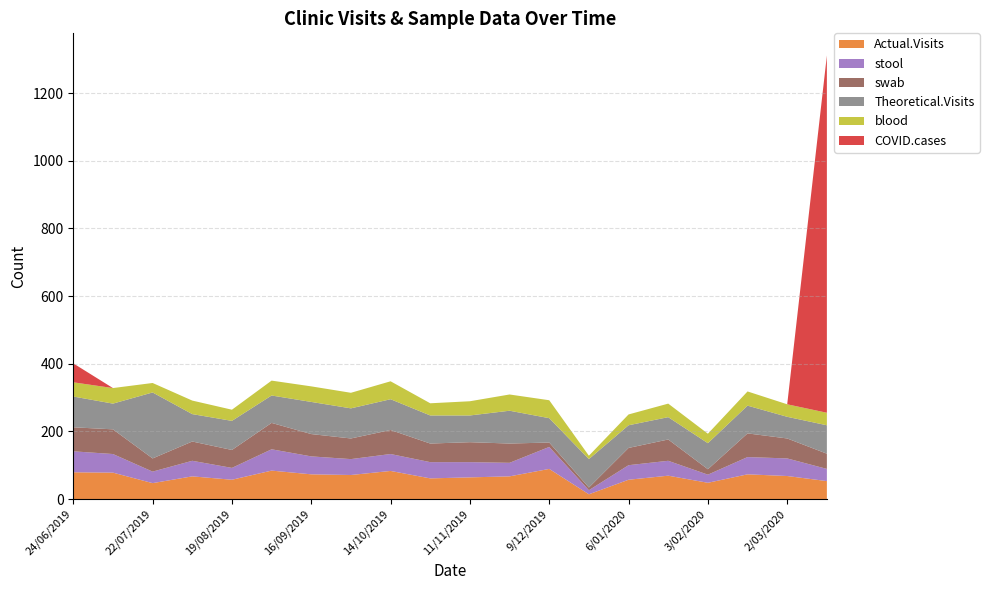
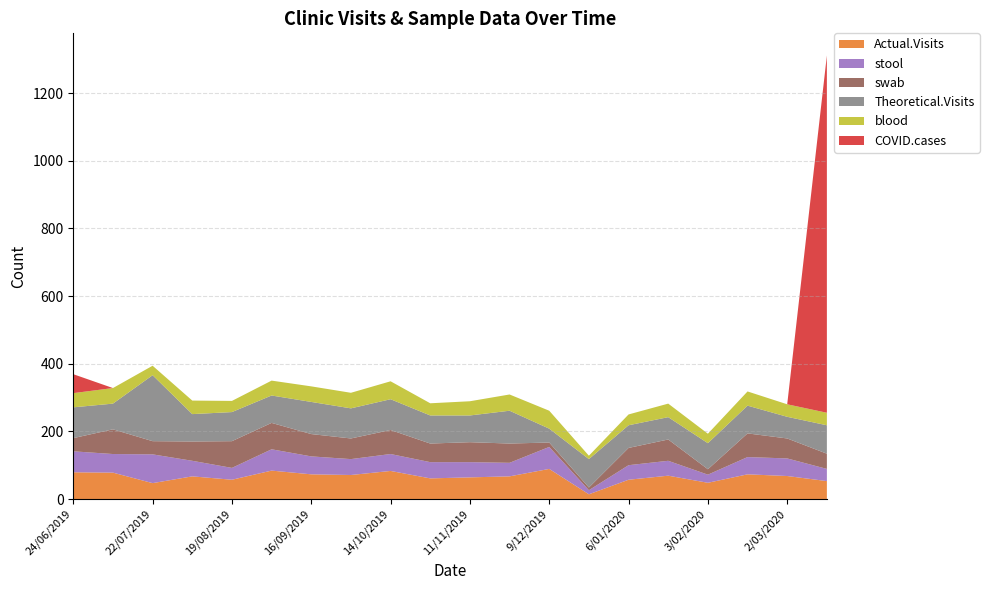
swab, 24/06/2019: 70 -> 40
stool, 22/07/2019: 30 -> 90
swab, 19/08/2019: 50 -> 80
Theoretical.Visits, 9/12/2019: 70 -> 40
